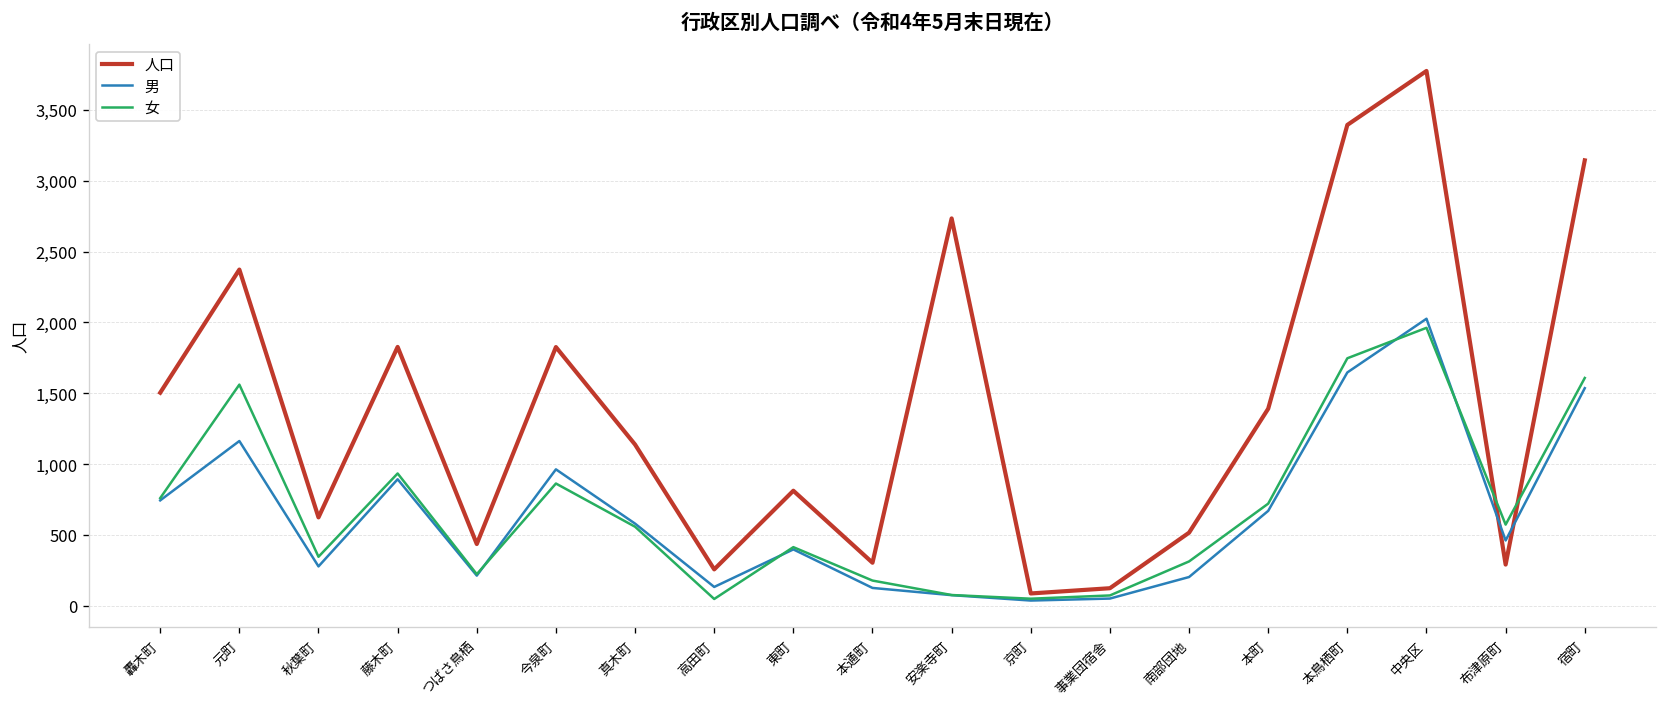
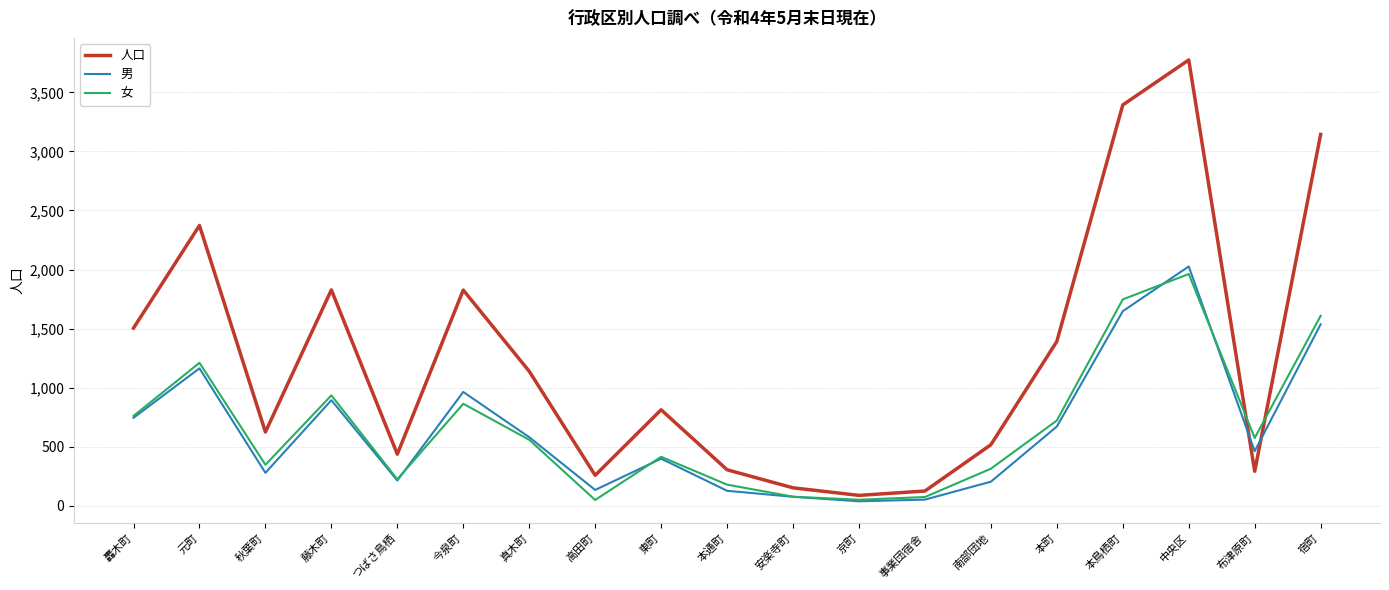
女, 元町: 1,560 -> 1,210
人口, 安楽寺町: 2,730 -> 150
